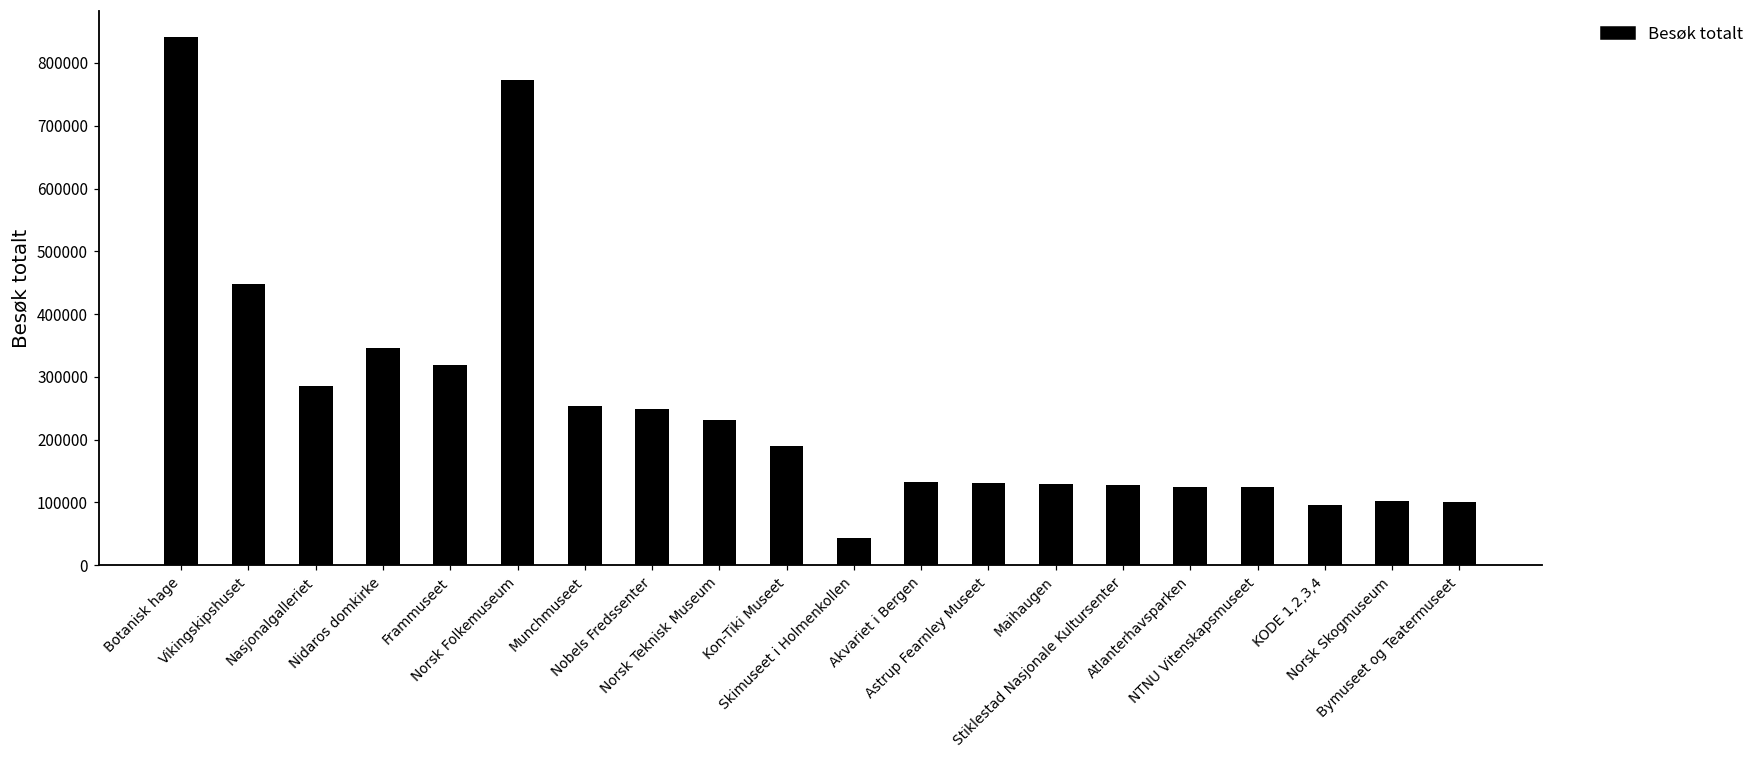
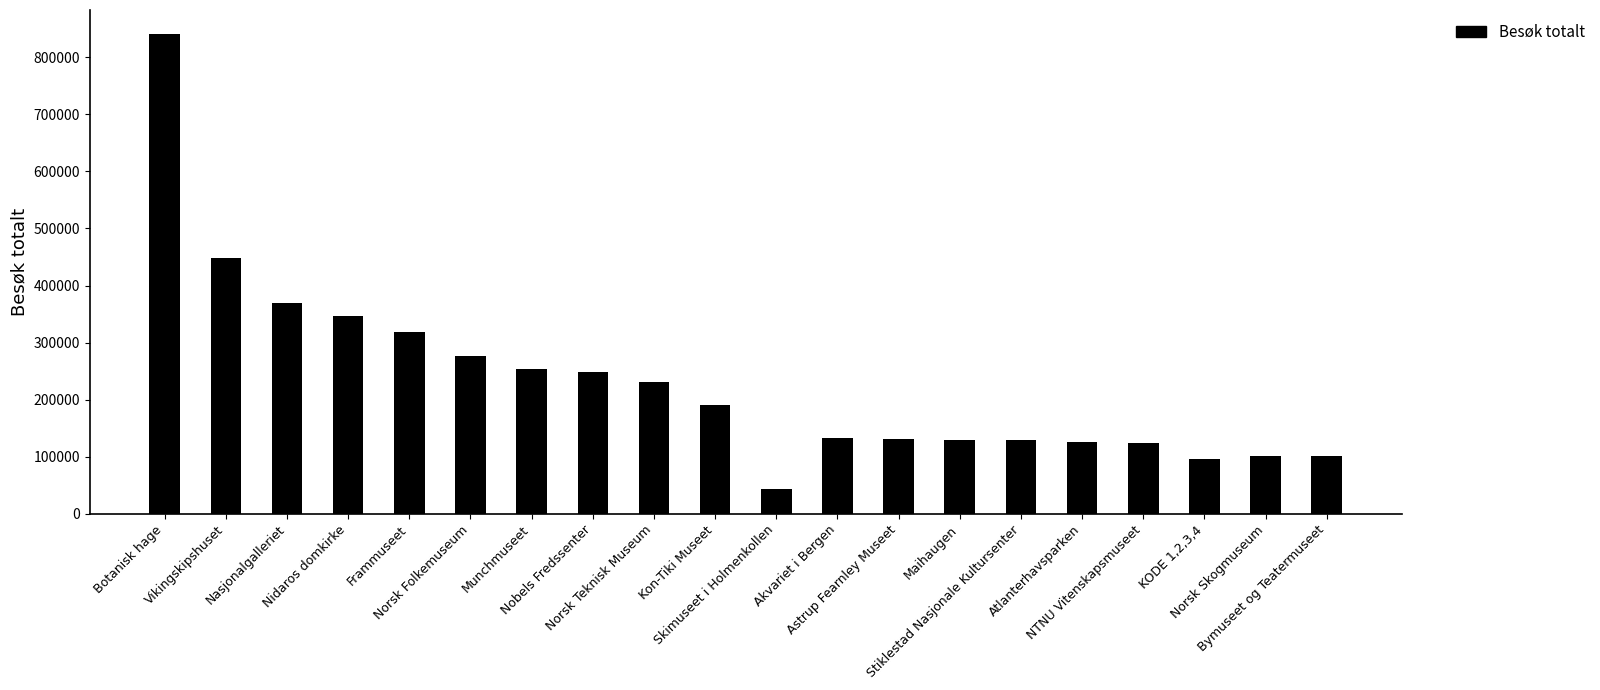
Nasjonalgalleriet: 290000 -> 370000
Norsk Folkemuseum: 770000 -> 280000
